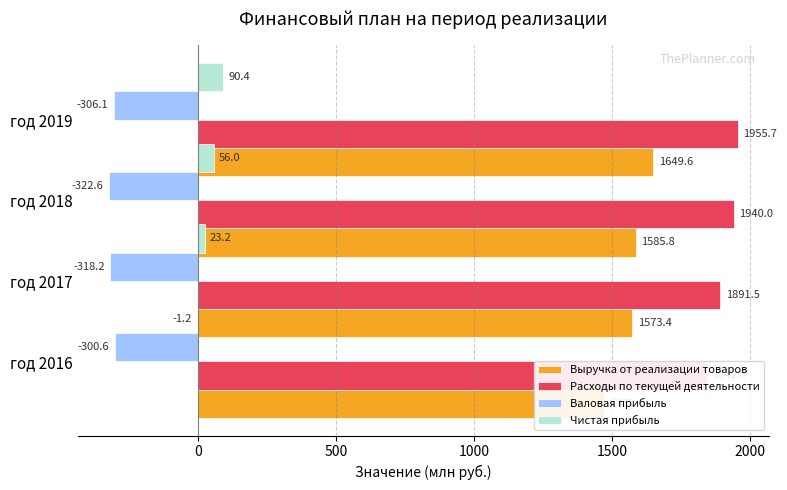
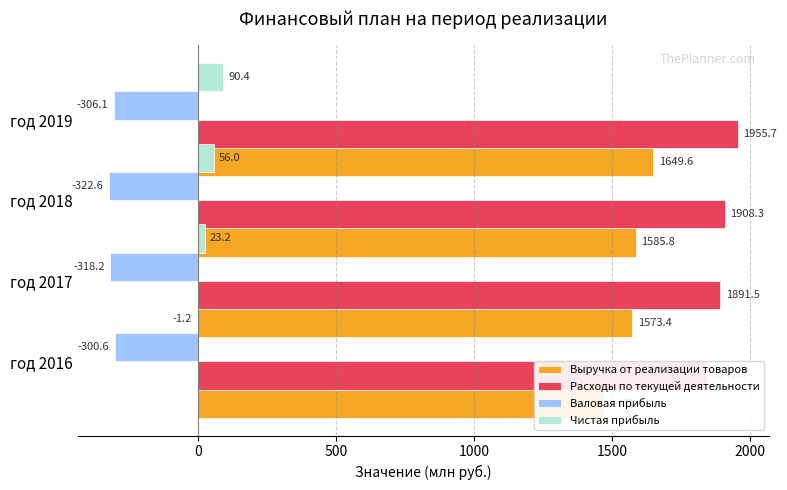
Расходы по текущей деятельности, год 2018: 1940.0 -> 1908.3
